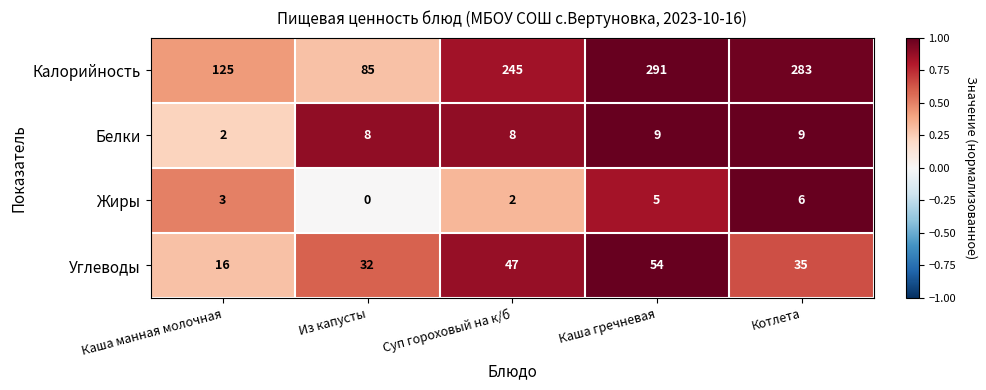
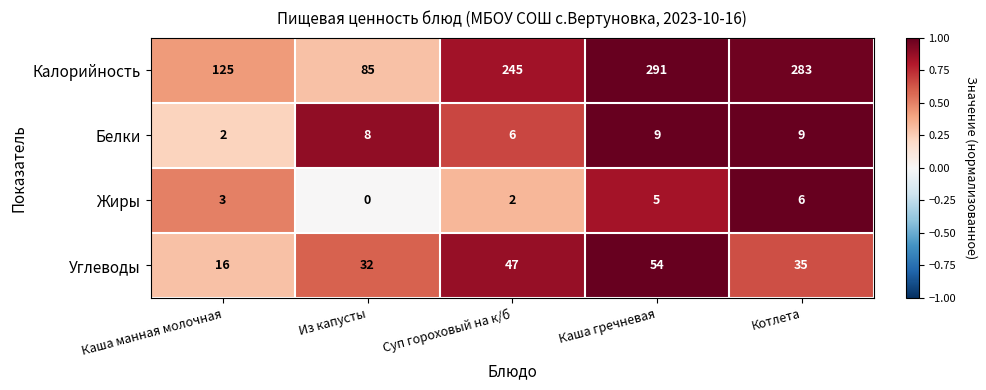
Белки, Суп гороховый на к/б: 8 -> 6
